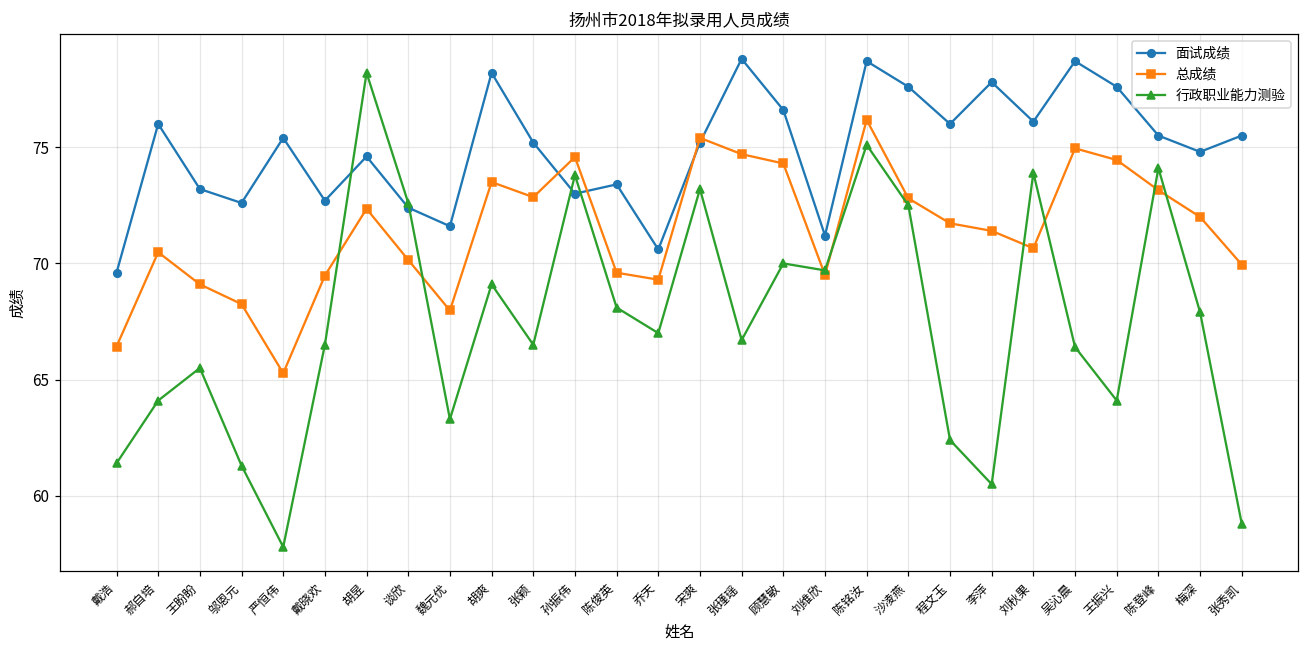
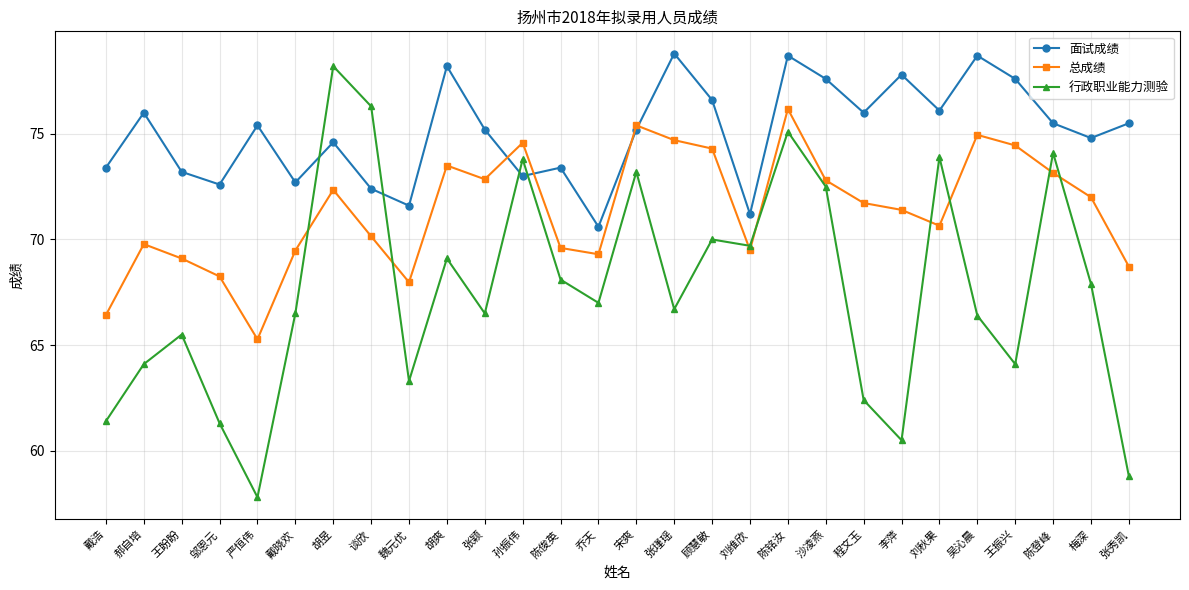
面试成绩, 戴浩: 69.6 -> 73.4
总成绩, 郝自培: 70.5 -> 69.8
行政职业能力测验, 谈欣: 72.6 -> 76.3
总成绩, 张秀凯: 70.0 -> 68.7
